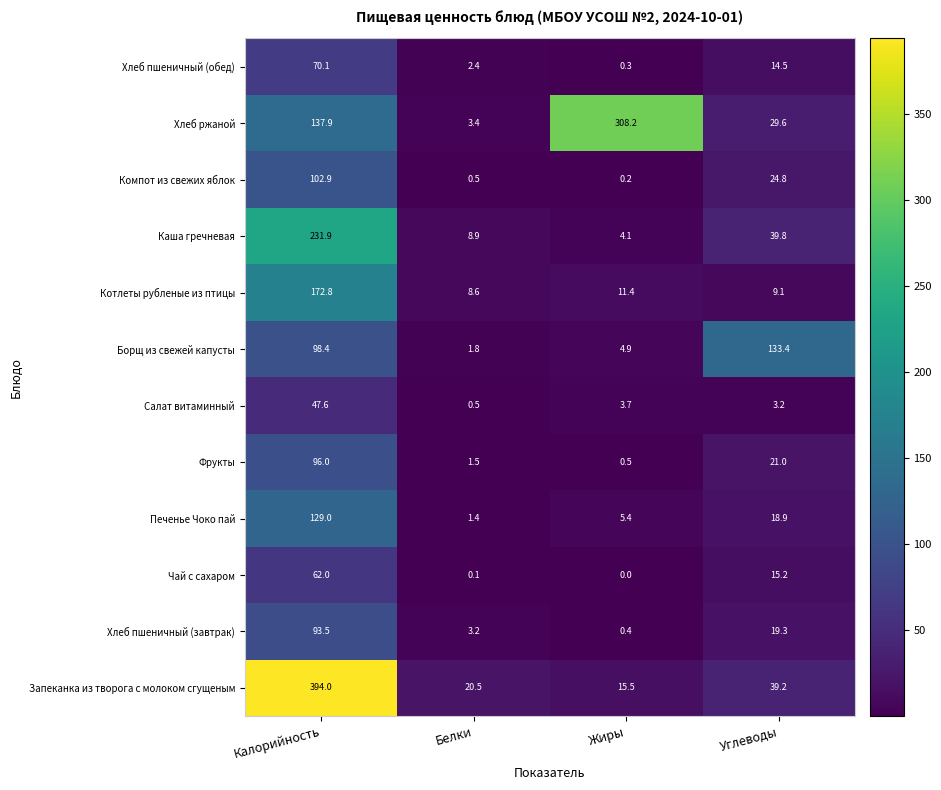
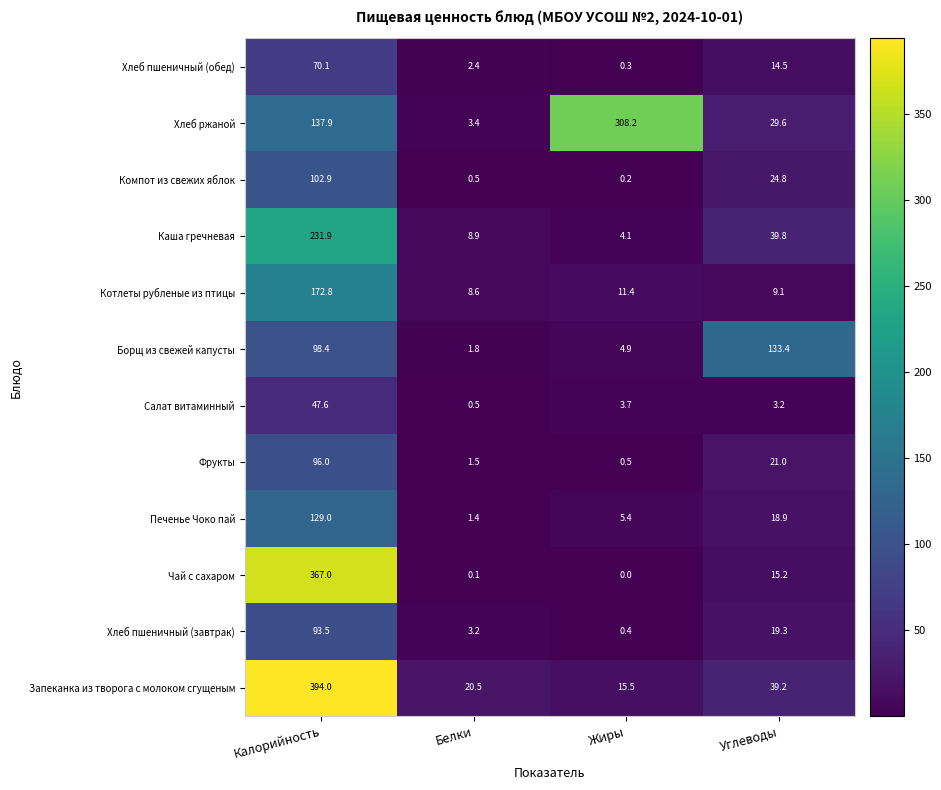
Чай с сахаром, Калорийность: 62.0 -> 367.0
